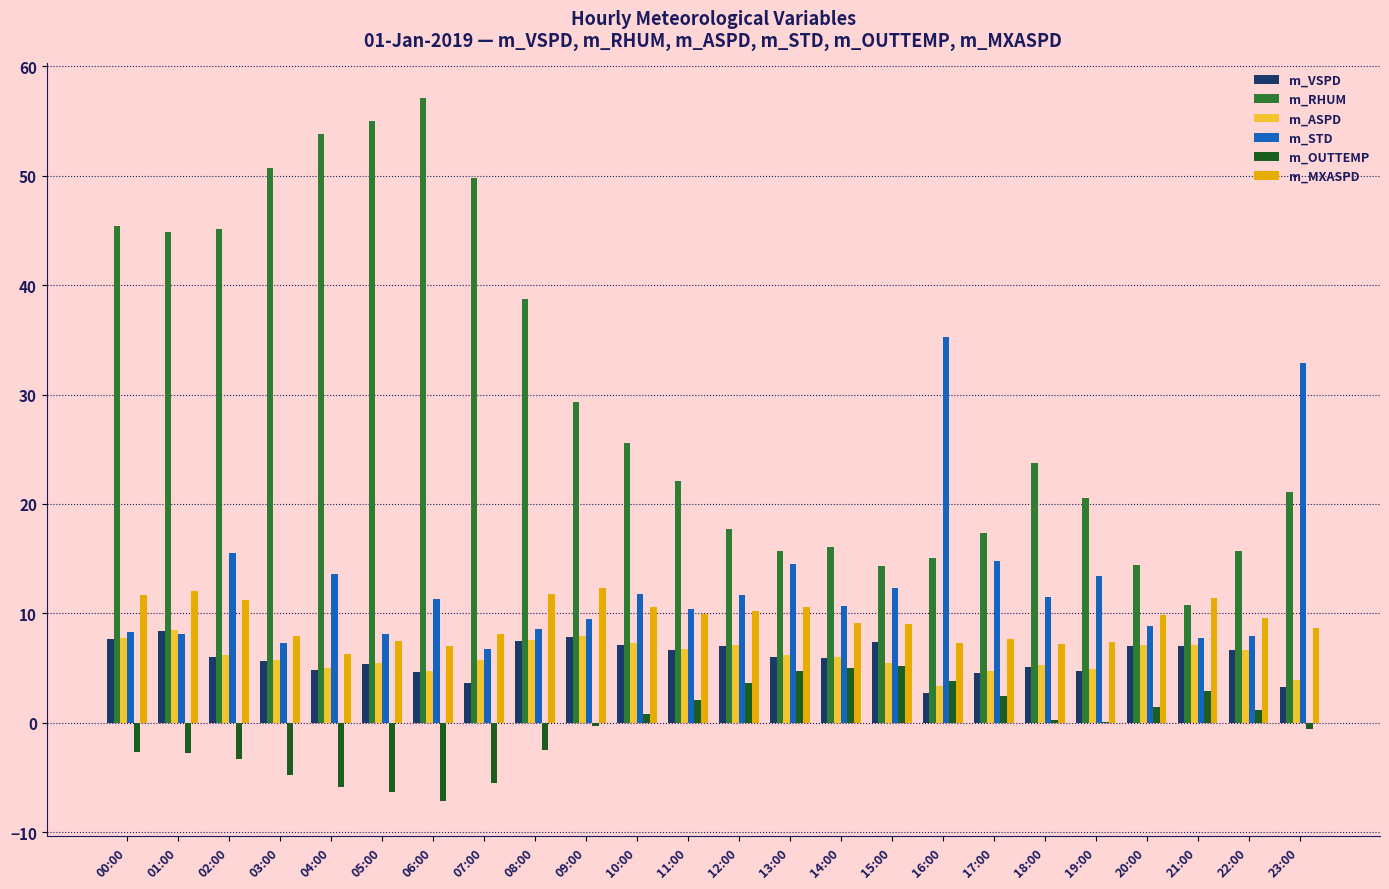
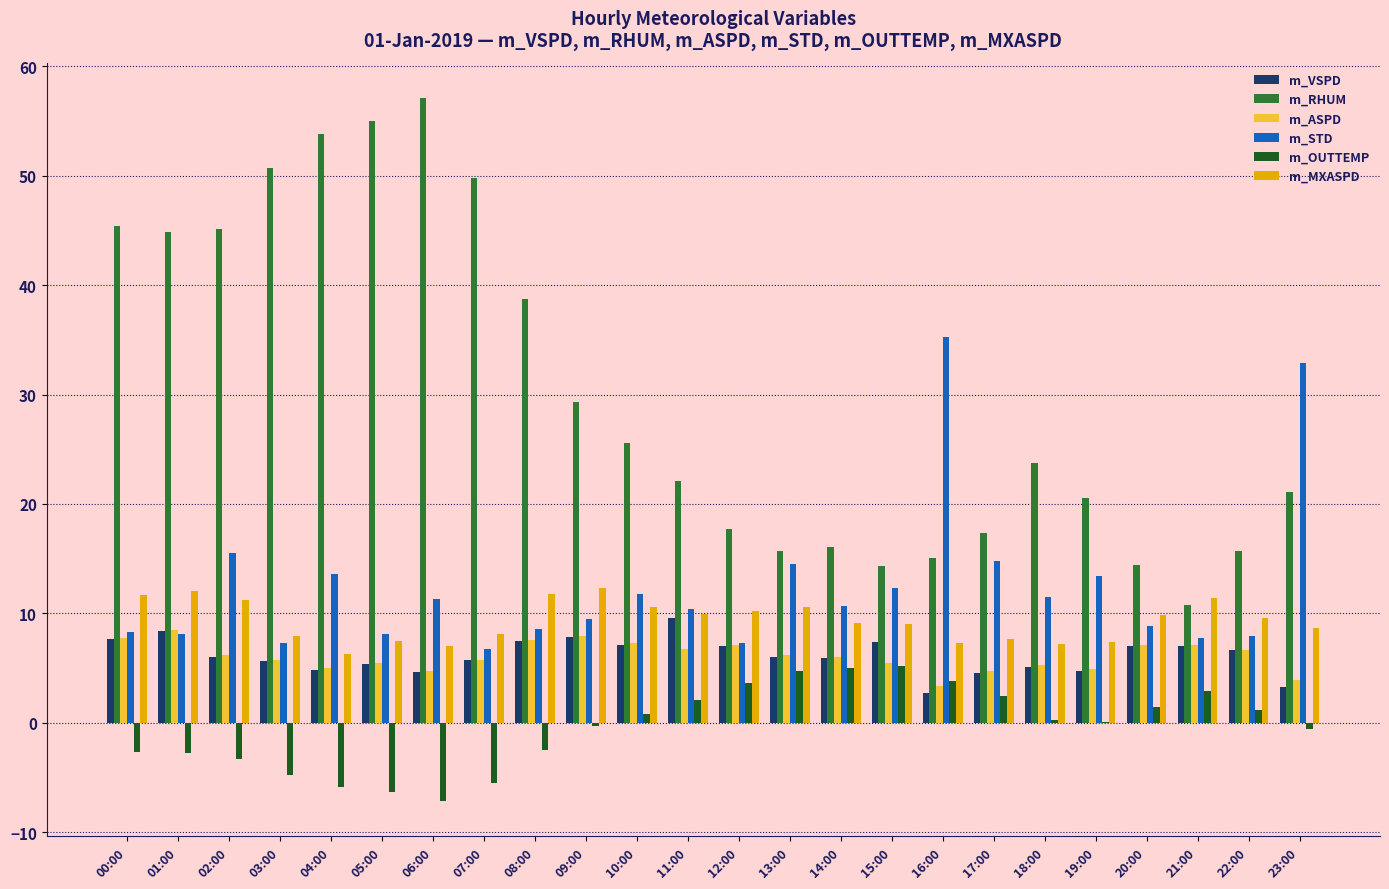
m_VSPD, 07:00: 3.6 -> 5.7
m_VSPD, 11:00: 6.7 -> 9.6
m_STD, 12:00: 11.6 -> 7.3
